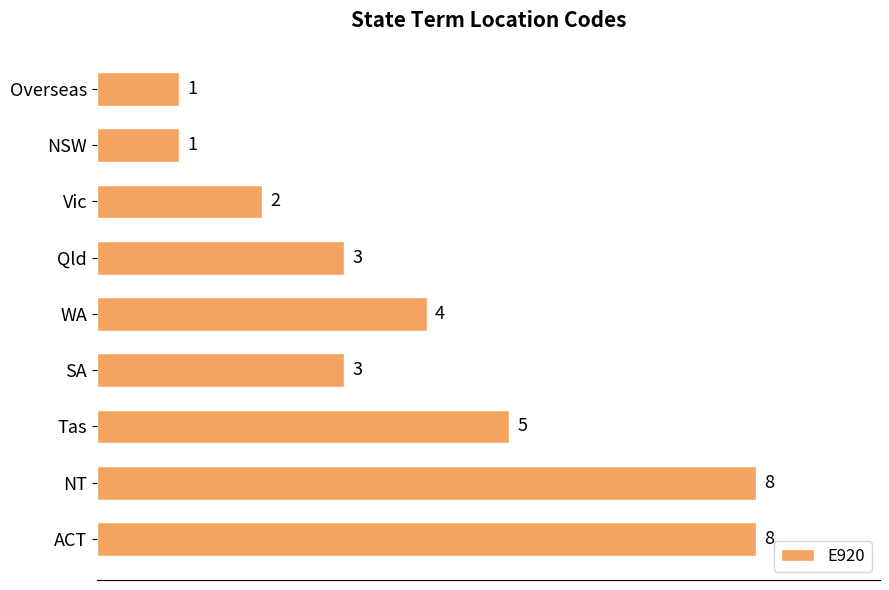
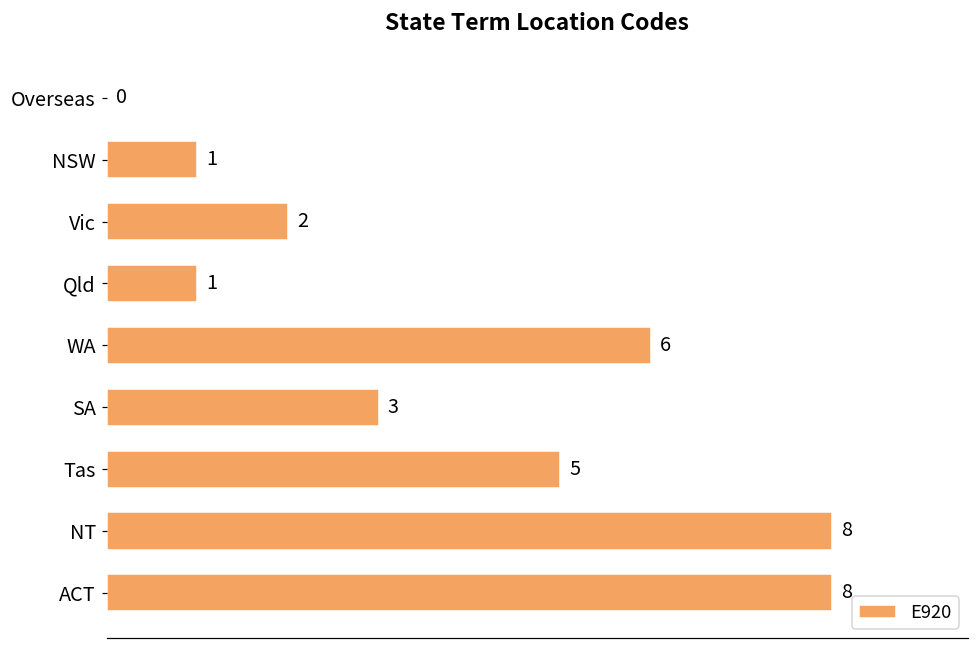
Overseas: 1 -> 0
Qld: 3 -> 1
WA: 4 -> 6
